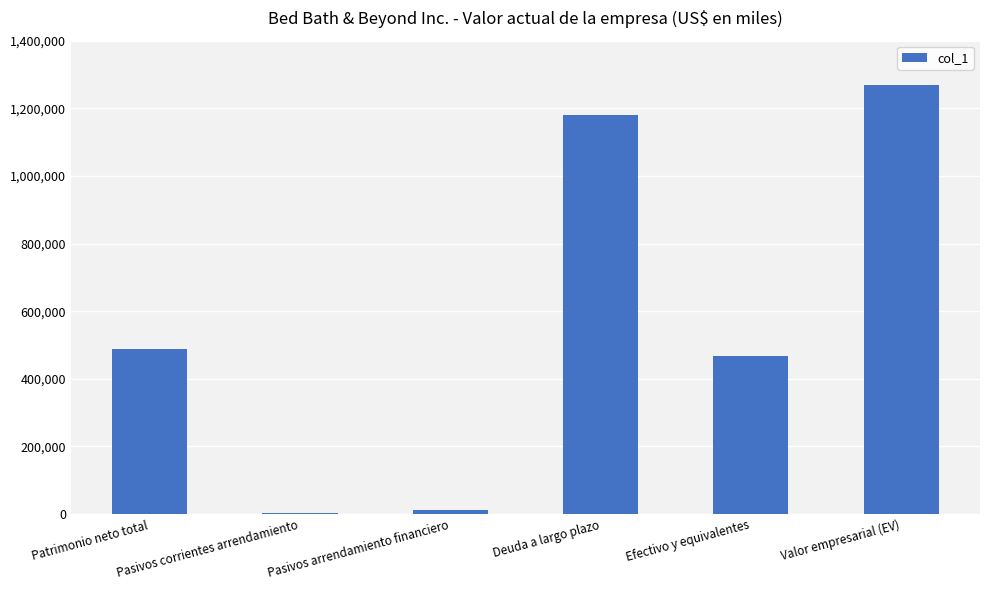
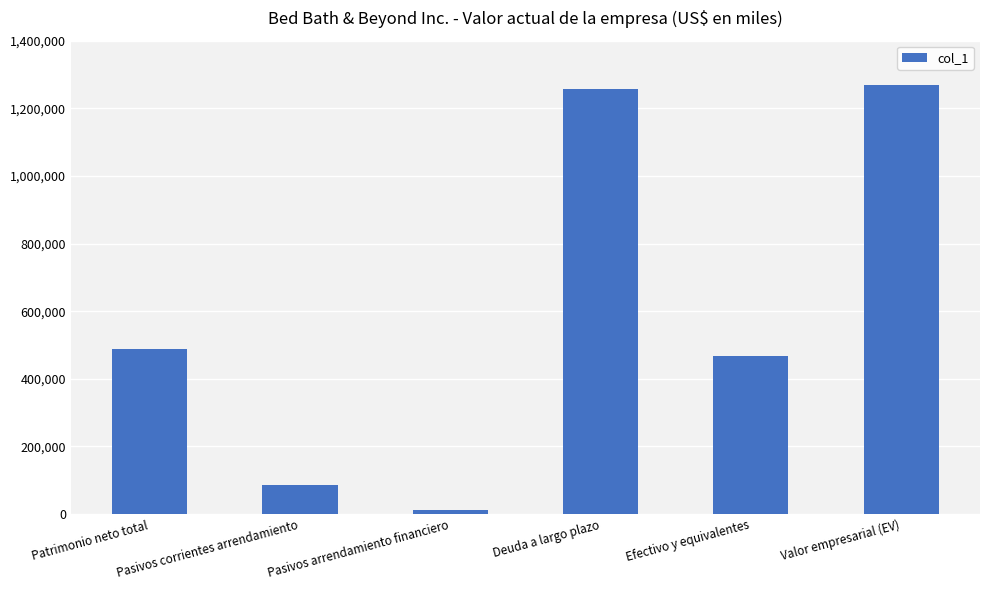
Pasivos corrientes arrendamiento: 0 -> 90,000
Deuda a largo plazo: 1,180,000 -> 1,260,000
